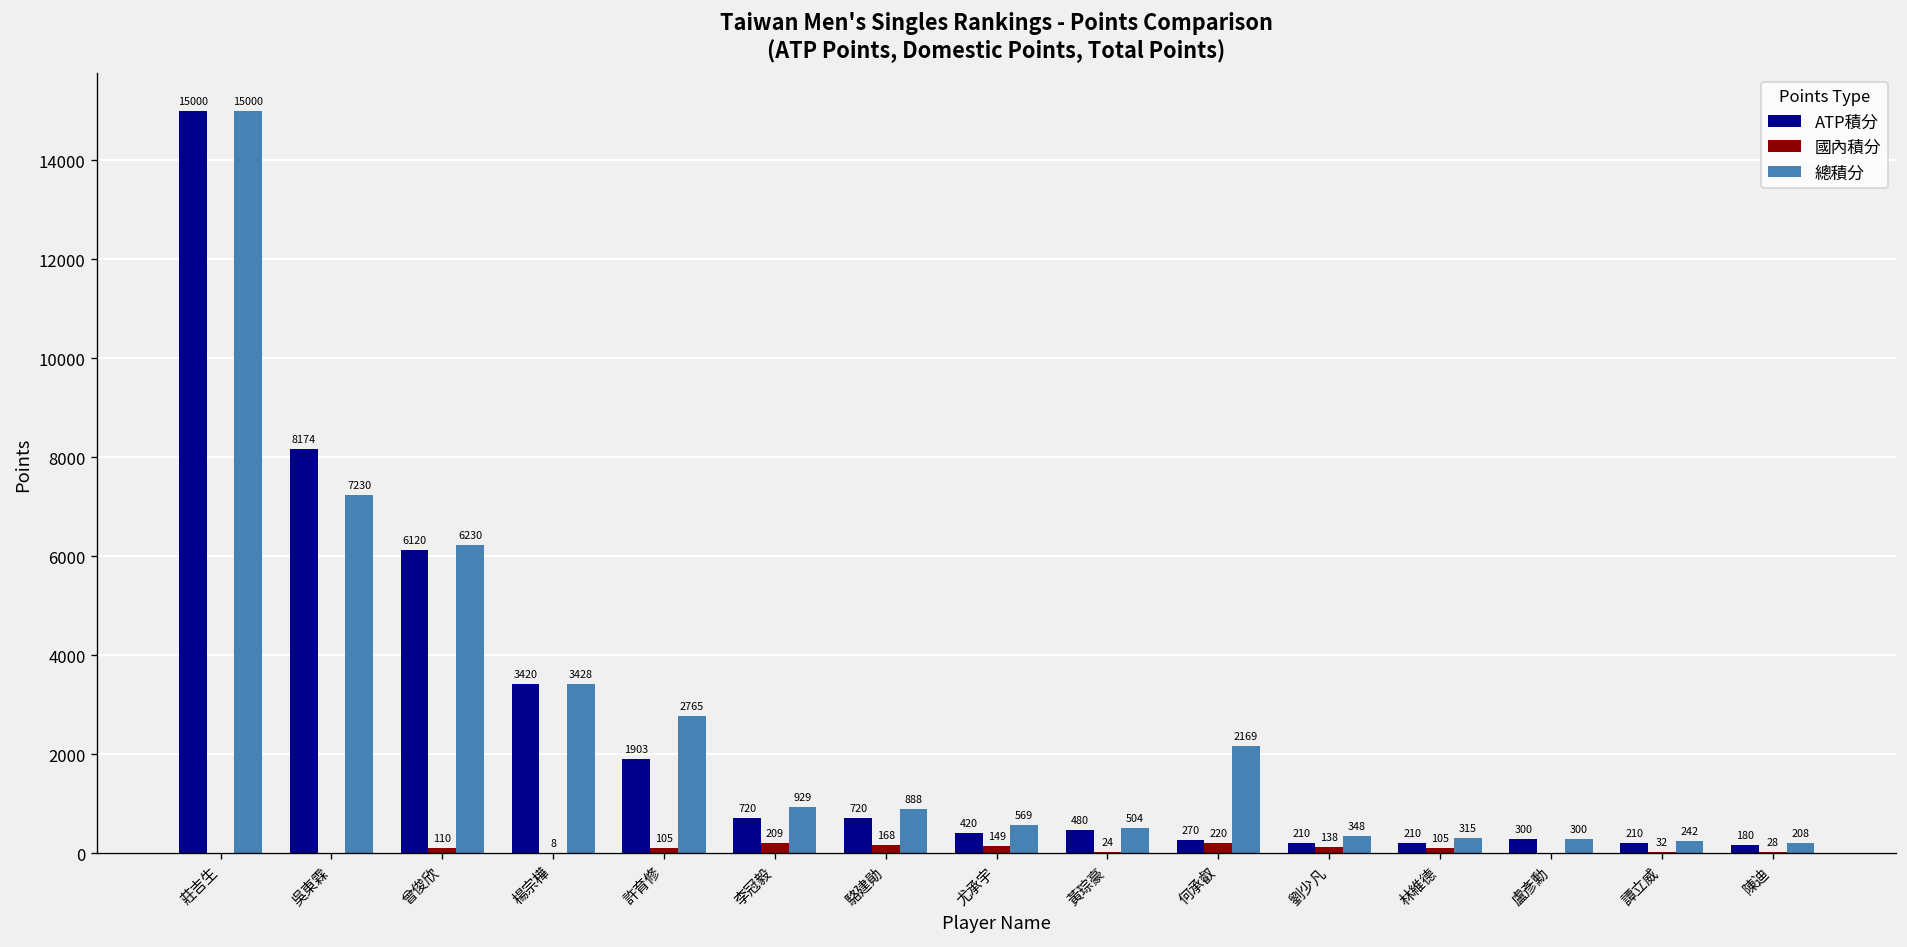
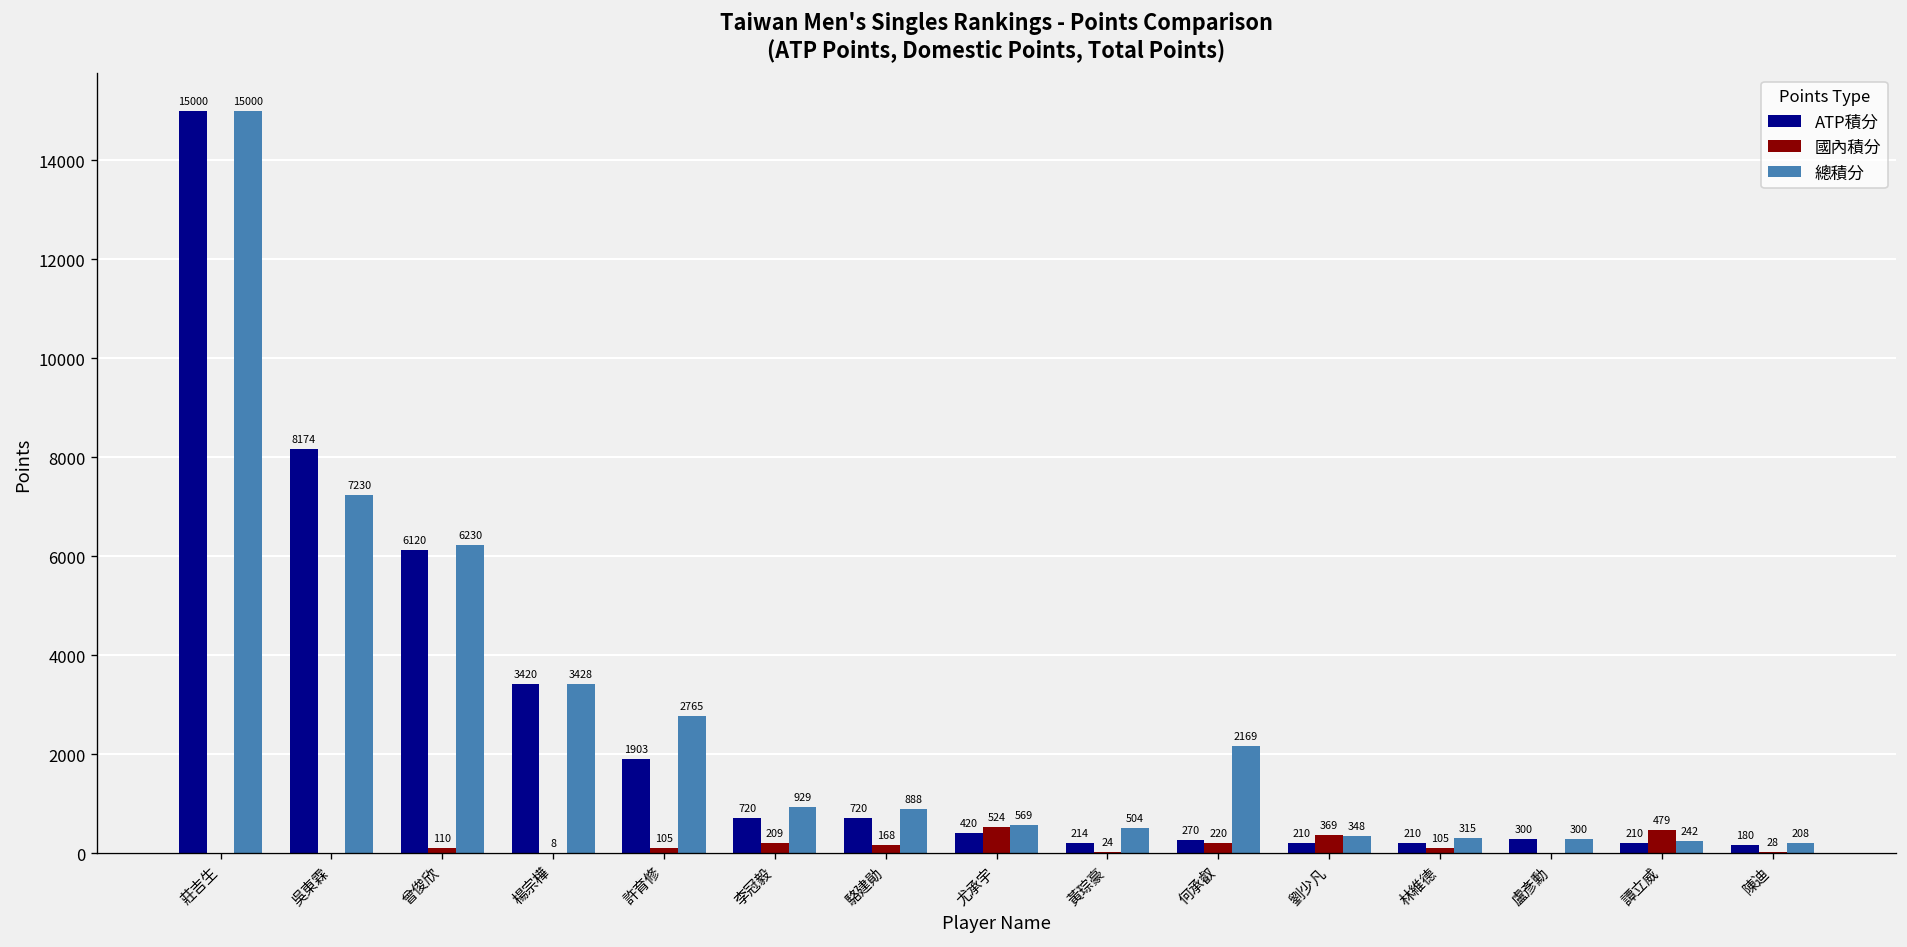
國內積分, 尤承宇: 149 -> 524
ATP積分, 黃琮豪: 480 -> 214
國內積分, 劉少凡: 138 -> 369
國內積分, 譚立威: 32 -> 479
